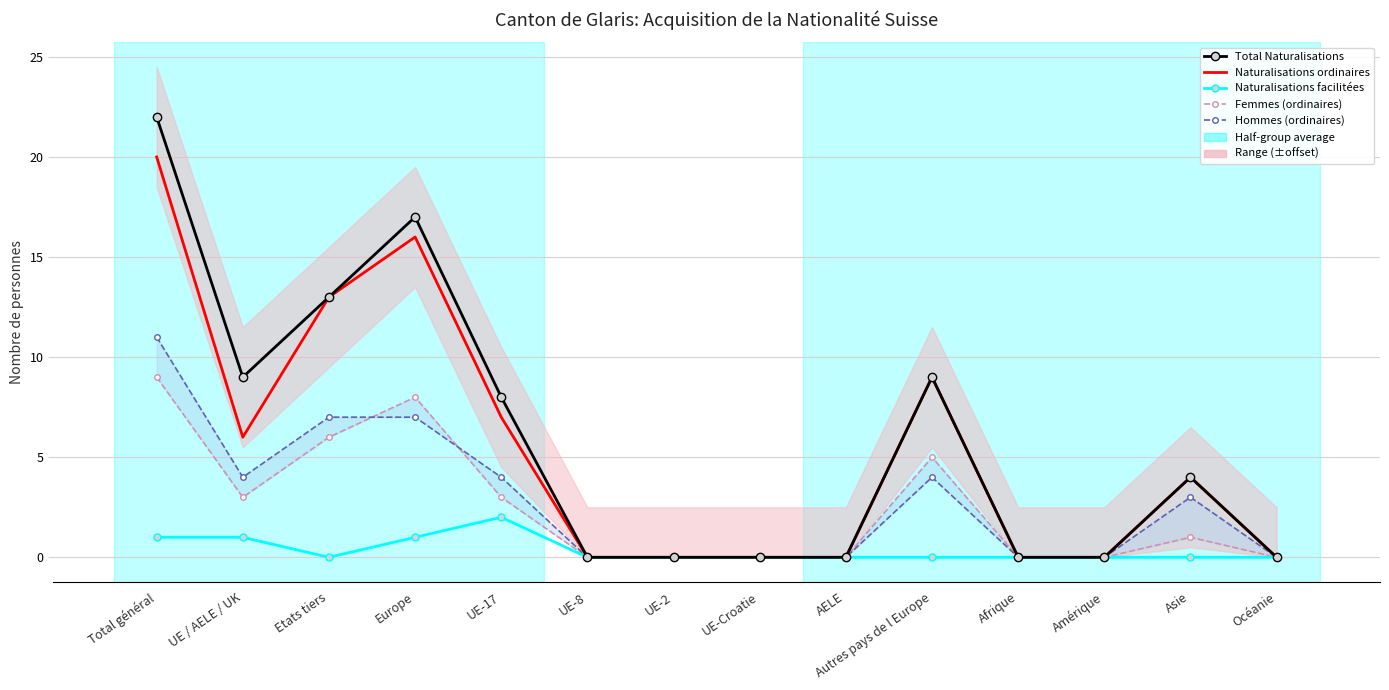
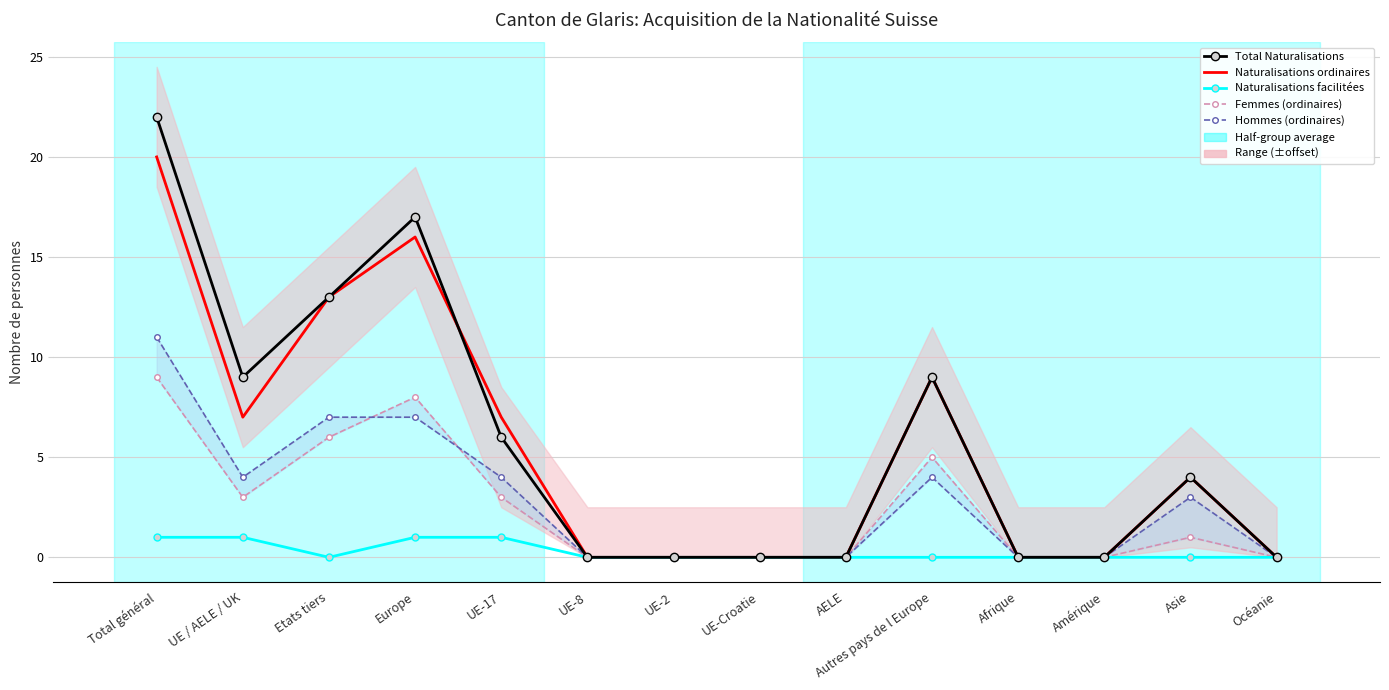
Naturalisations ordinaires, UE / AELE / UK: 6 -> 7
Total Naturalisations, UE-17: 8 -> 6
Naturalisations facilitées, UE-17: 2 -> 1
